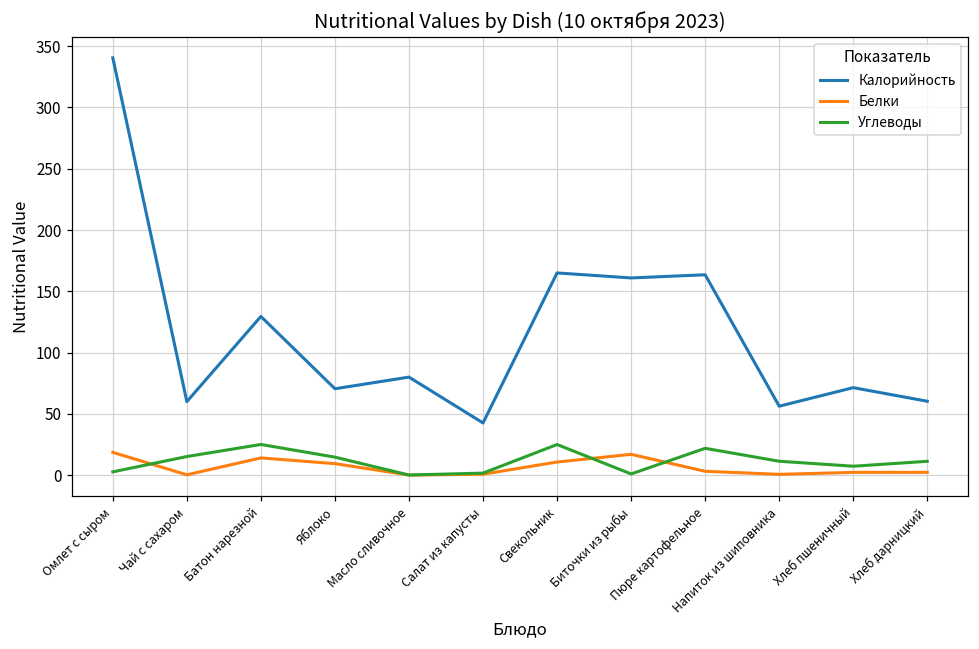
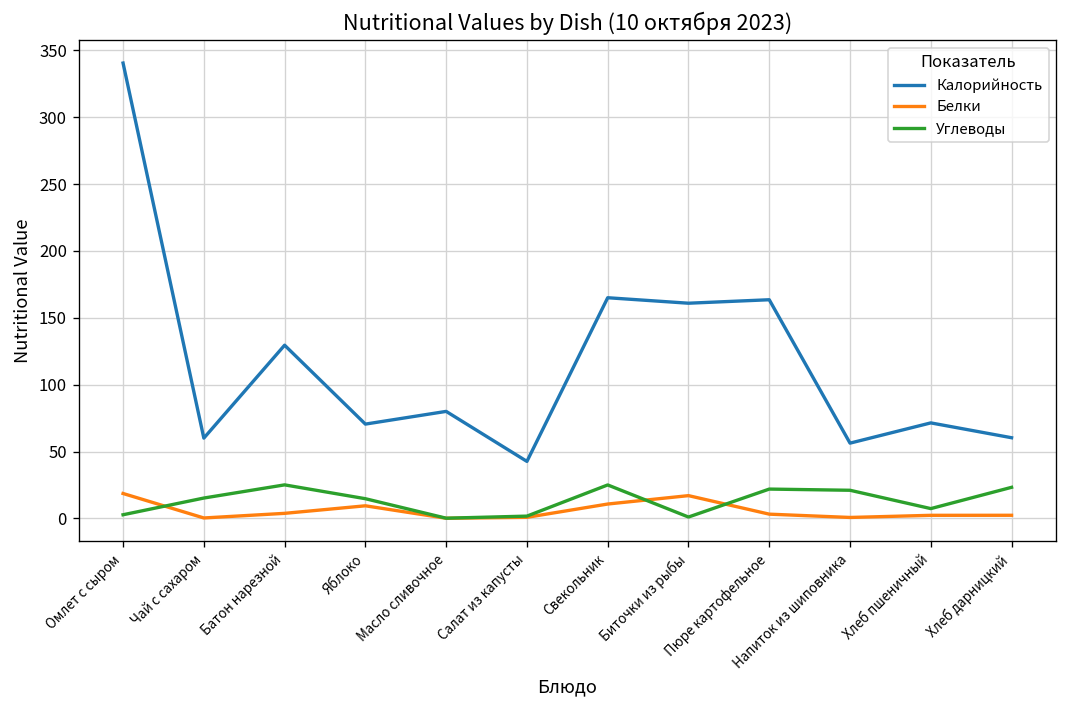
Белки, Батон нарезной: 14 -> 4
Углеводы, Напиток из шиповника: 11 -> 21
Углеводы, Хлеб дарницкий: 11 -> 23
